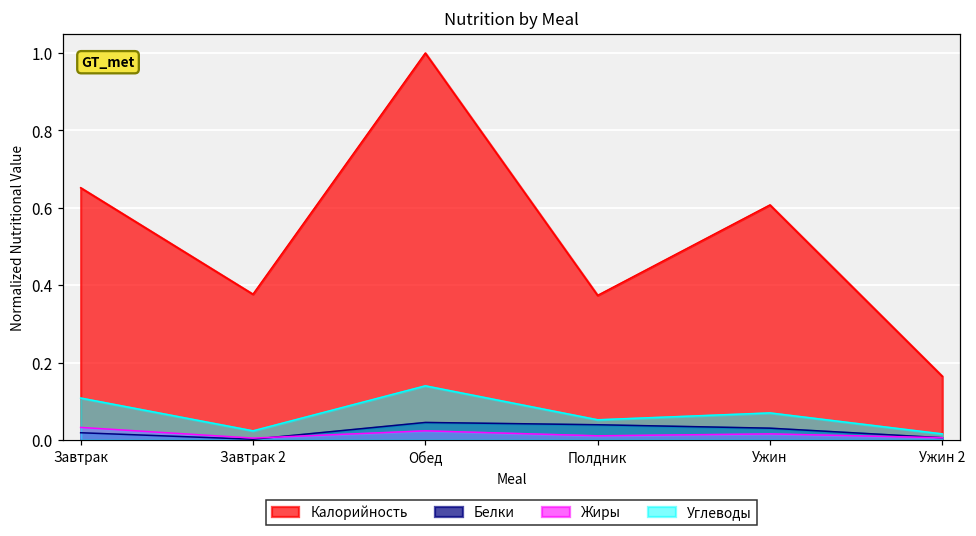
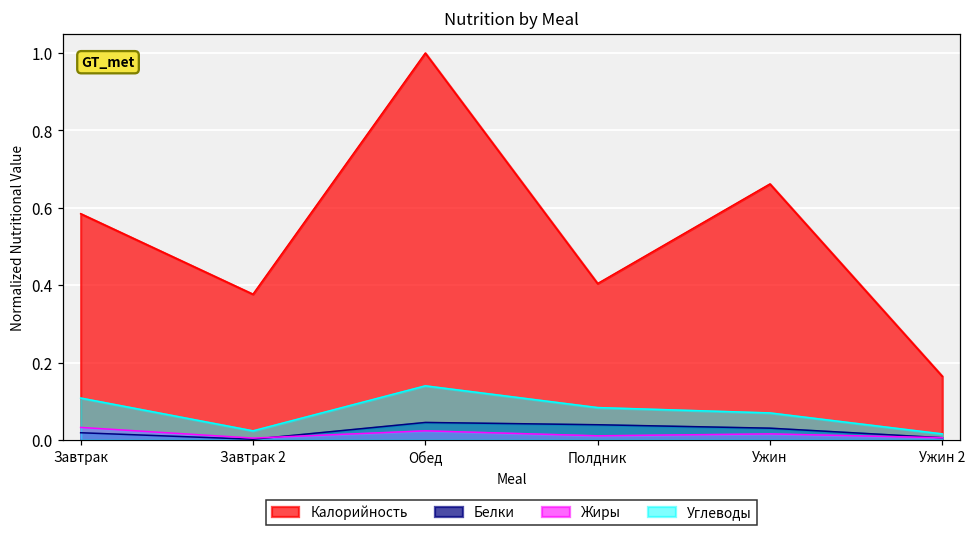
Калорийность, Завтрак: 0.65 -> 0.58
Калорийность, Полдник: 0.37 -> 0.40
Углеводы, Полдник: 0.05 -> 0.08
Калорийность, Ужин: 0.61 -> 0.66
